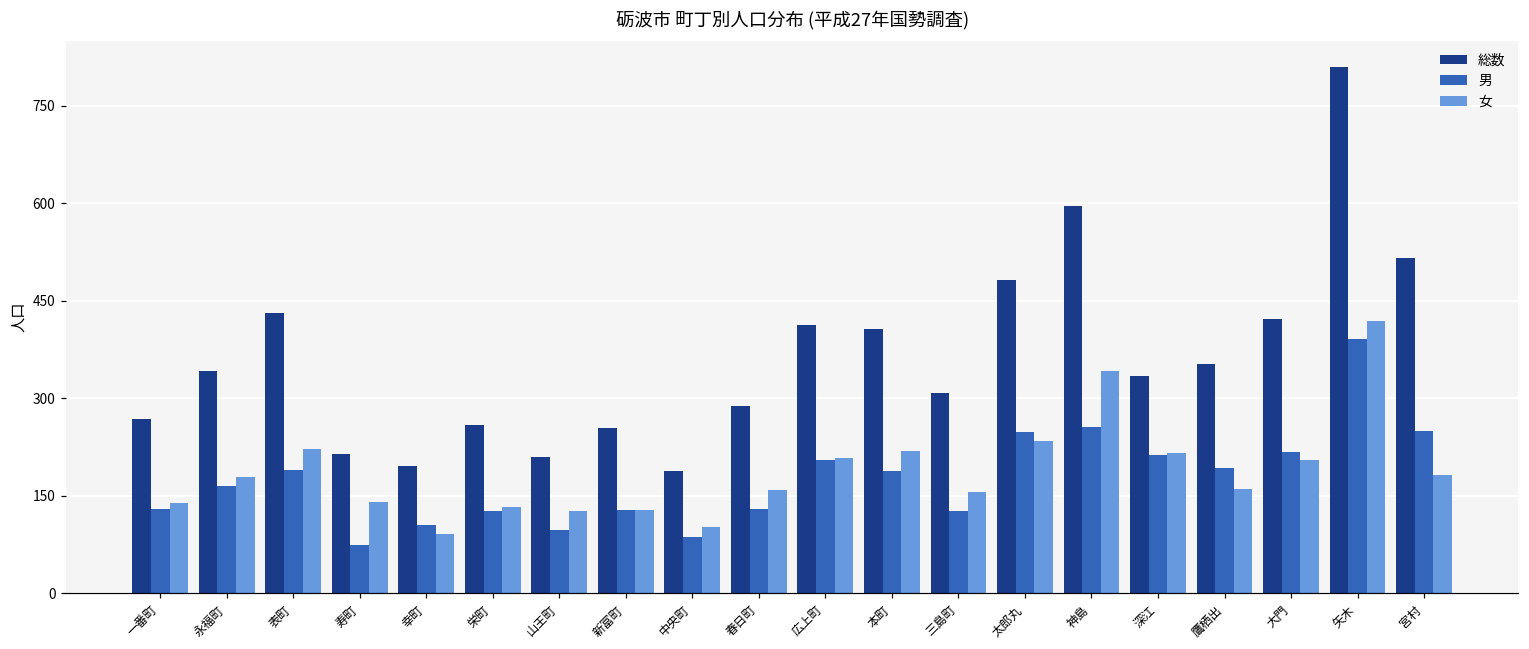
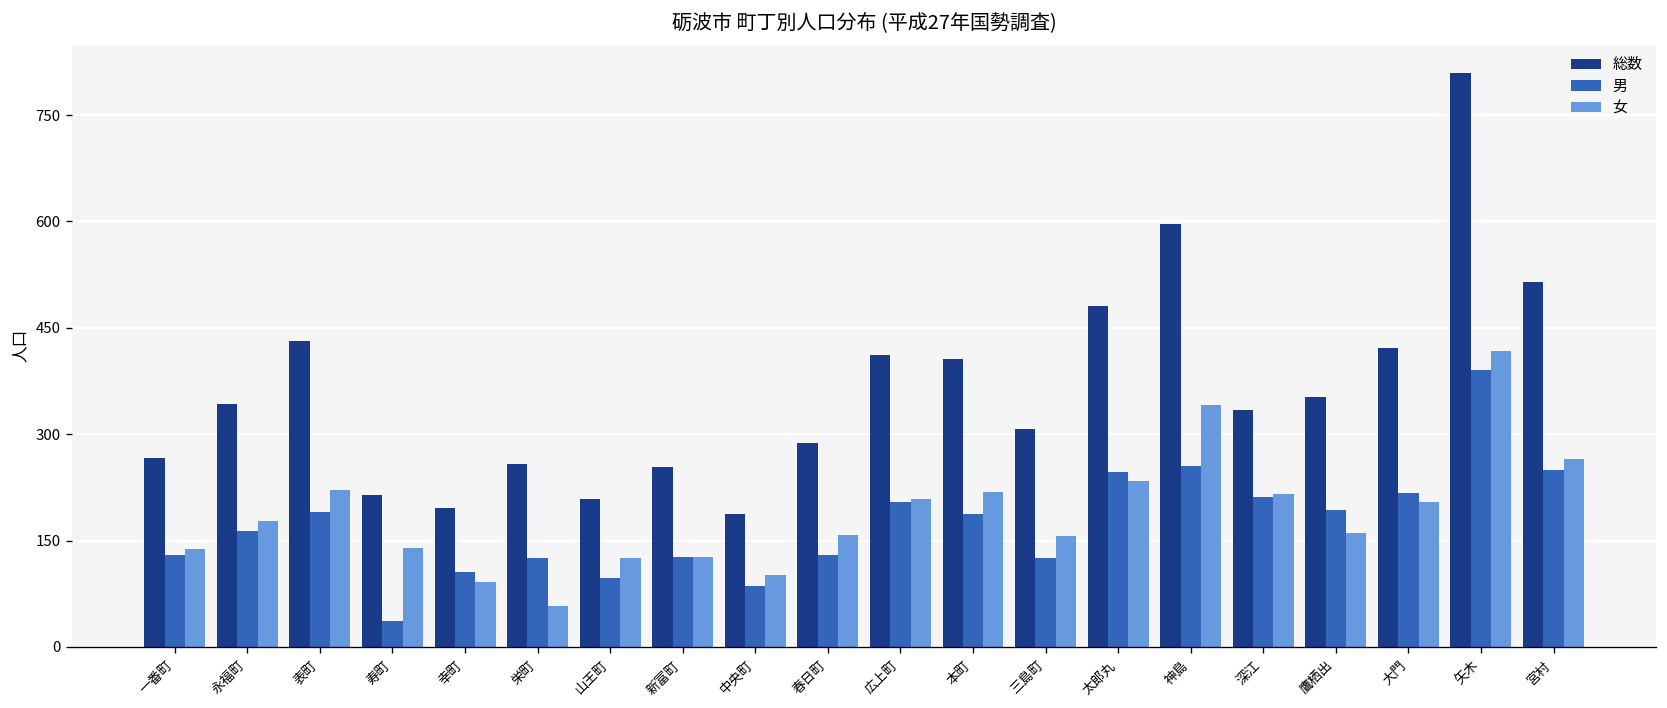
男, 寿町: 70 -> 40
女, 栄町: 130 -> 60
女, 宮村: 180 -> 270
